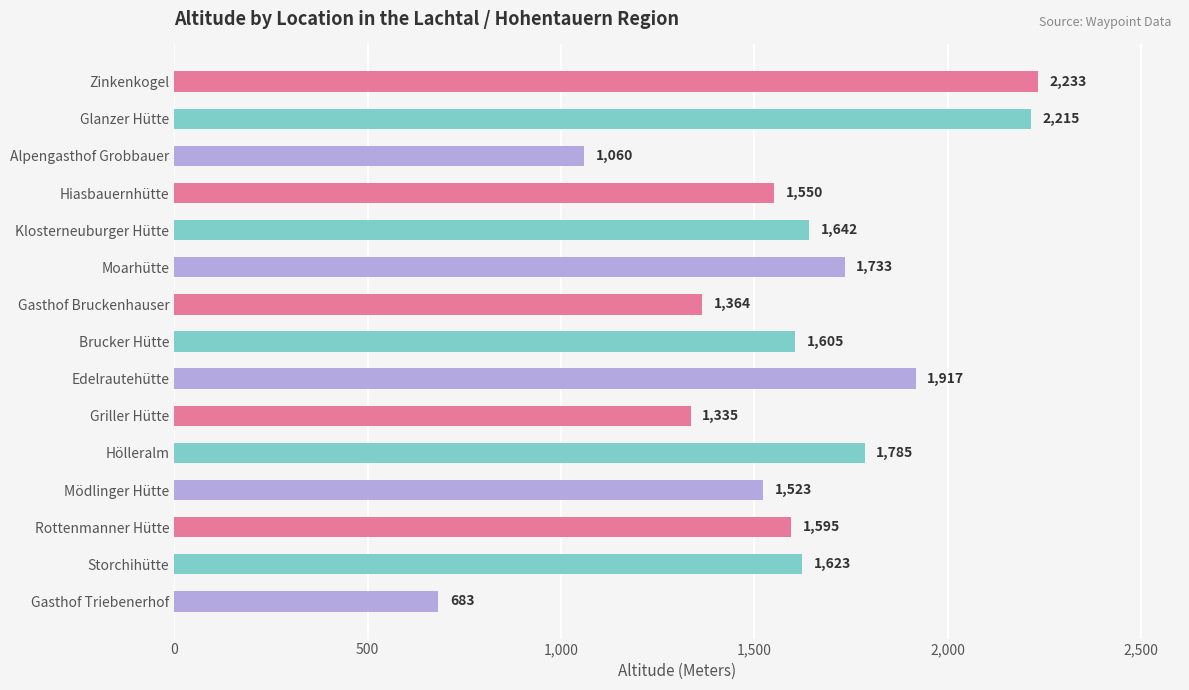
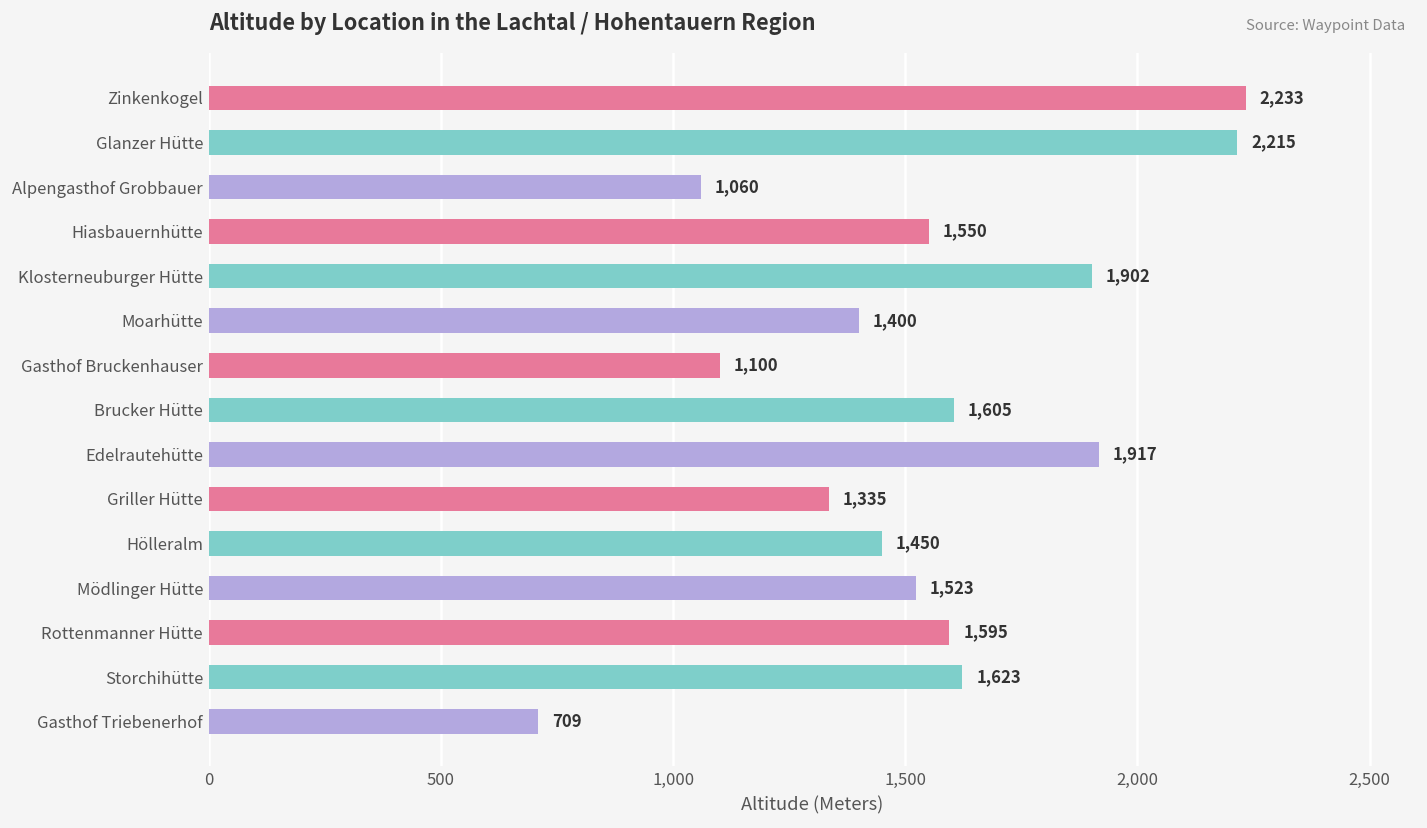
Klosterneuburger Hütte: 1,642 -> 1,902
Moarhütte: 1,733 -> 1,400
Gasthof Bruckenhauser: 1,364 -> 1,100
Hölleralm: 1,785 -> 1,450
Gasthof Triebenerhof: 683 -> 709
